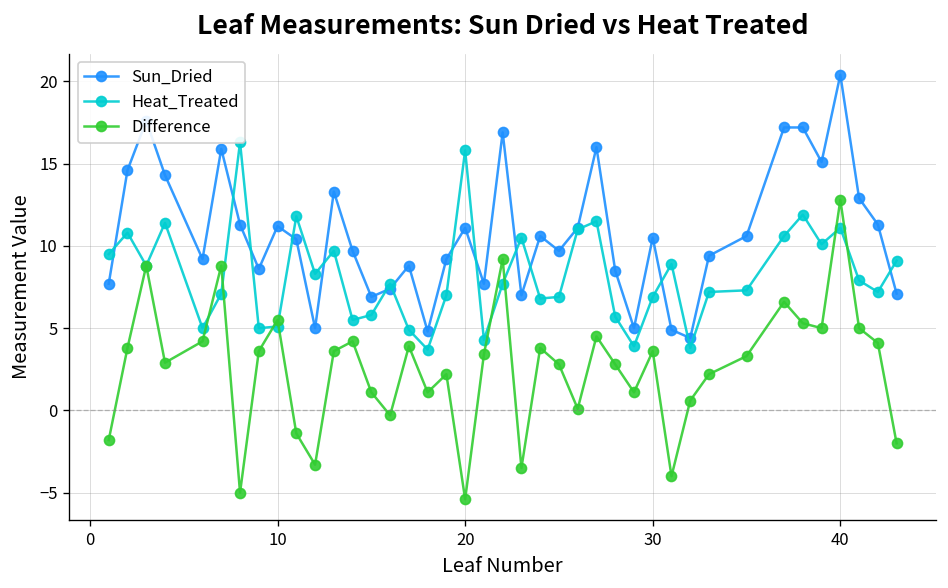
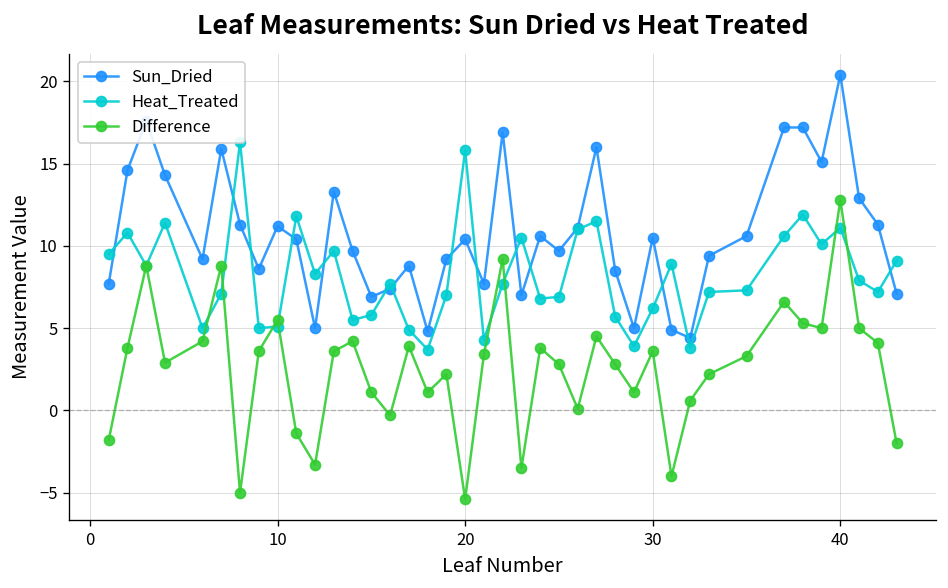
Sun_Dried, 20: 11.1 -> 10.4
Heat_Treated, 30: 6.9 -> 6.2
